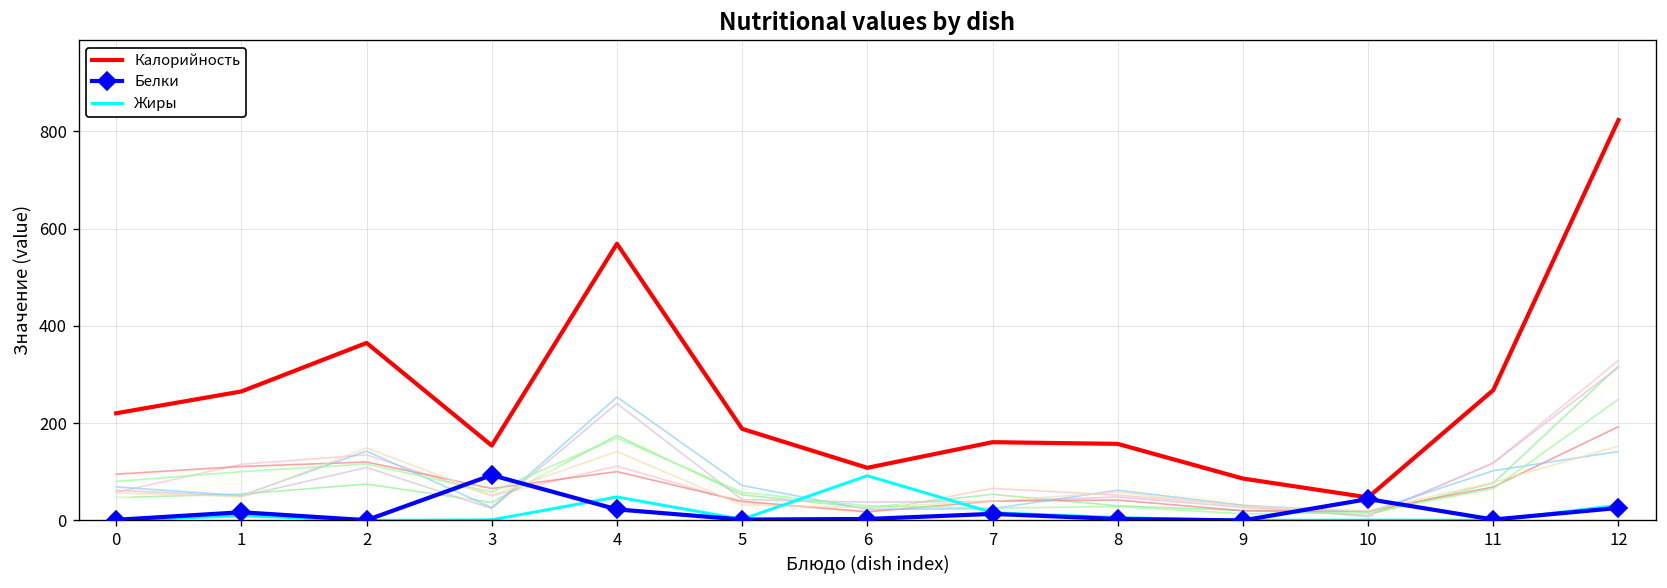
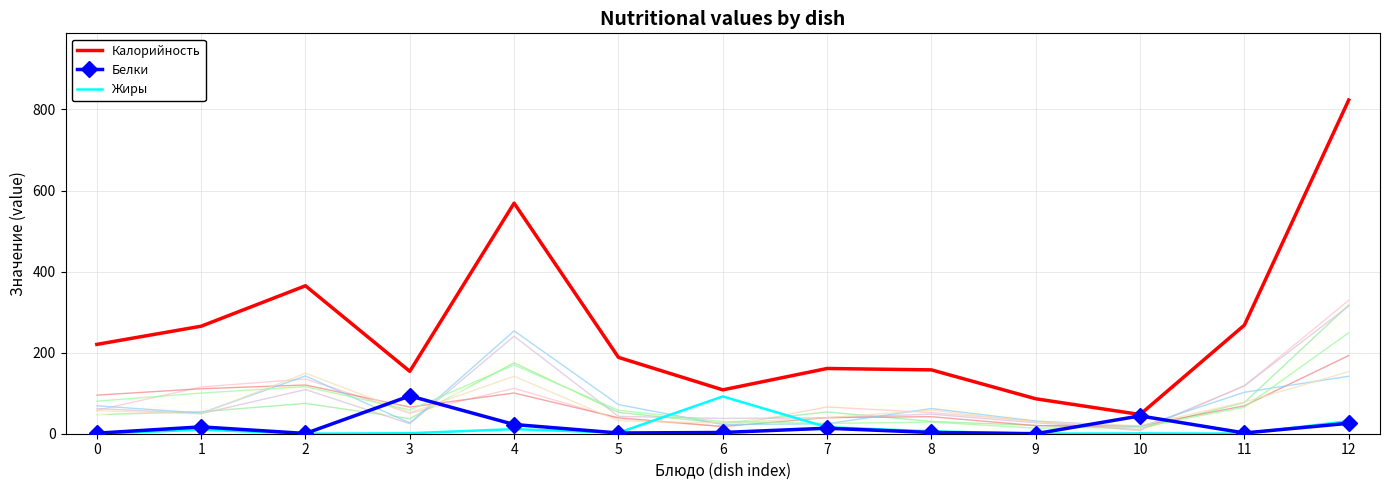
Жиры, 4: 50 -> 10
